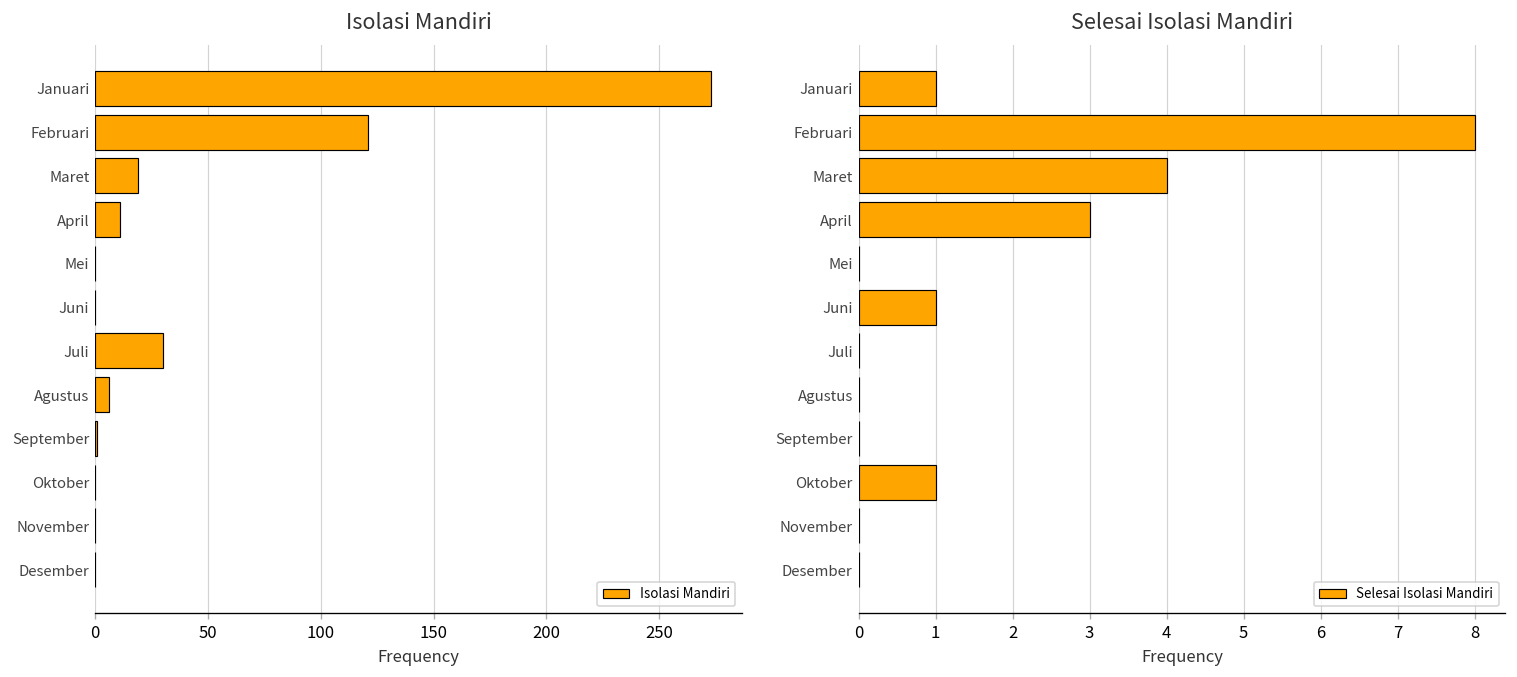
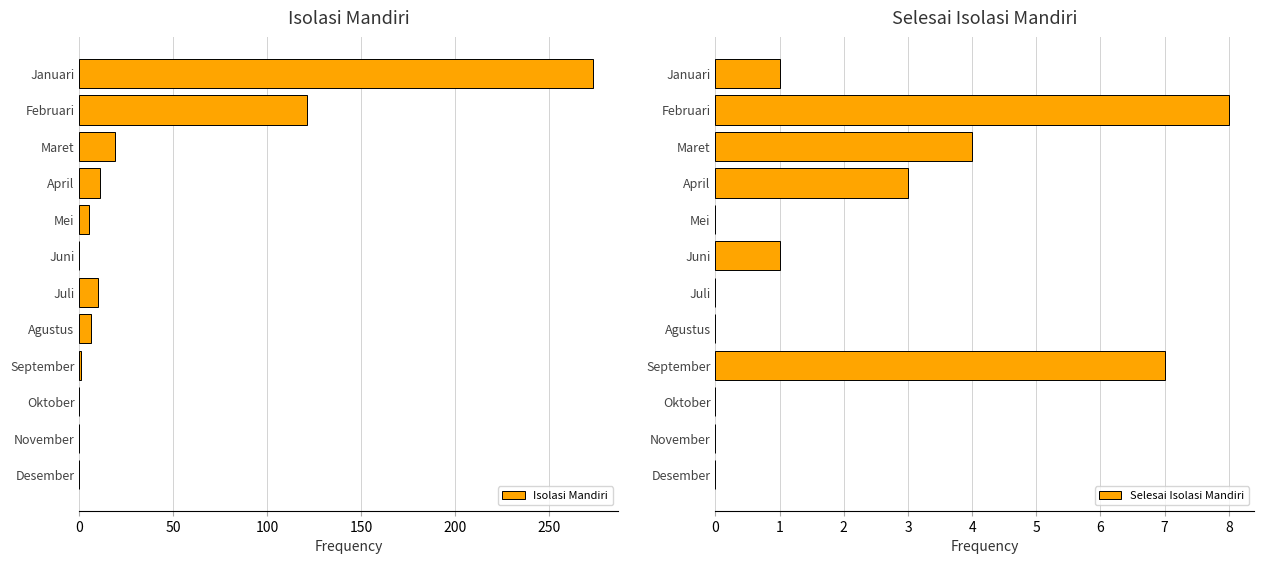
Isolasi Mandiri, Mei: 0 -> 5
Isolasi Mandiri, Juli: 30 -> 10
Selesai Isolasi Mandiri, September: 0 -> 7
Selesai Isolasi Mandiri, Oktober: 1 -> 0
